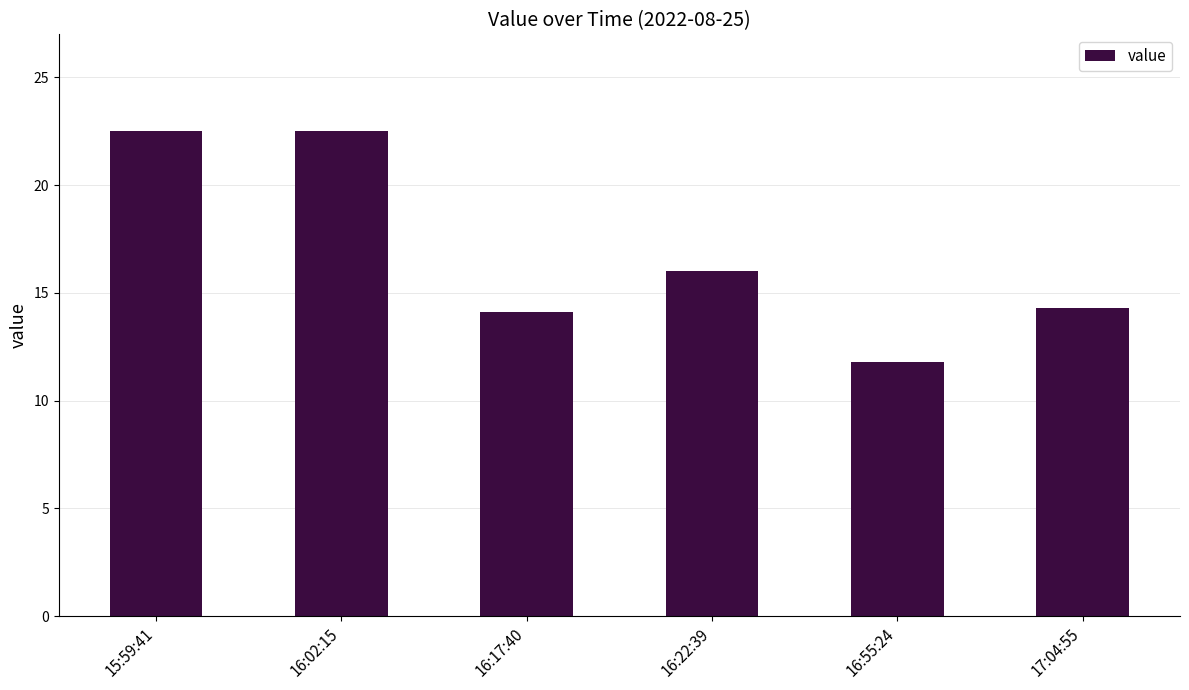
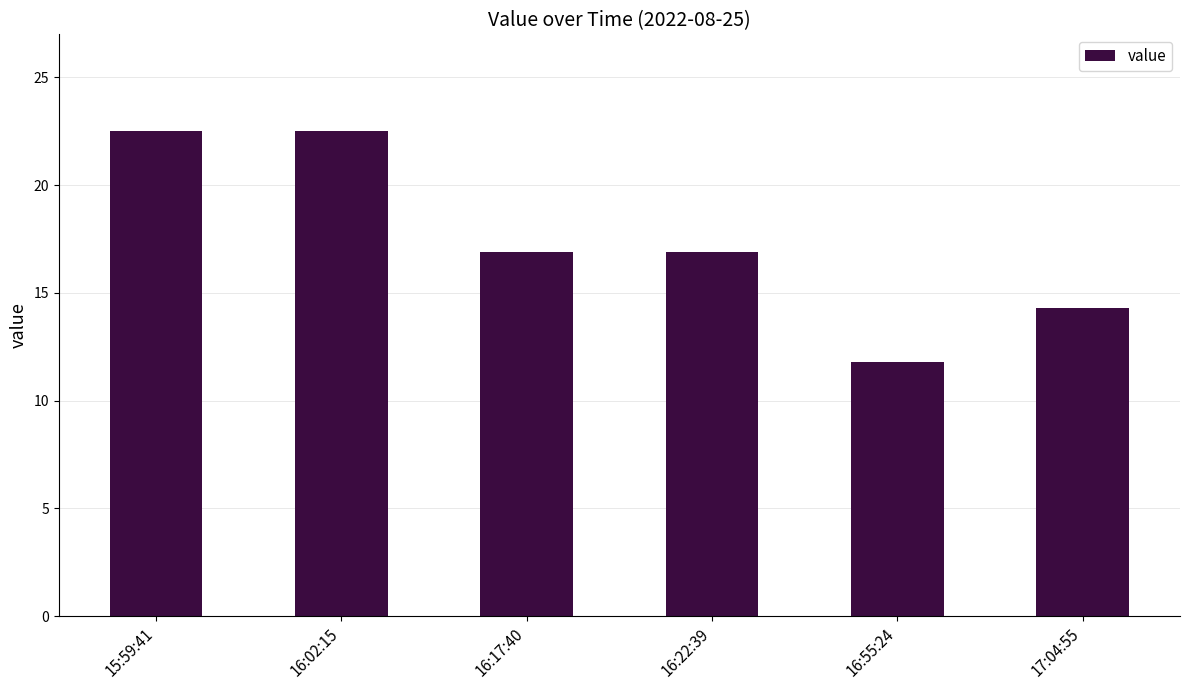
16:17:40: 14.1 -> 16.9
16:22:39: 16.0 -> 16.9
